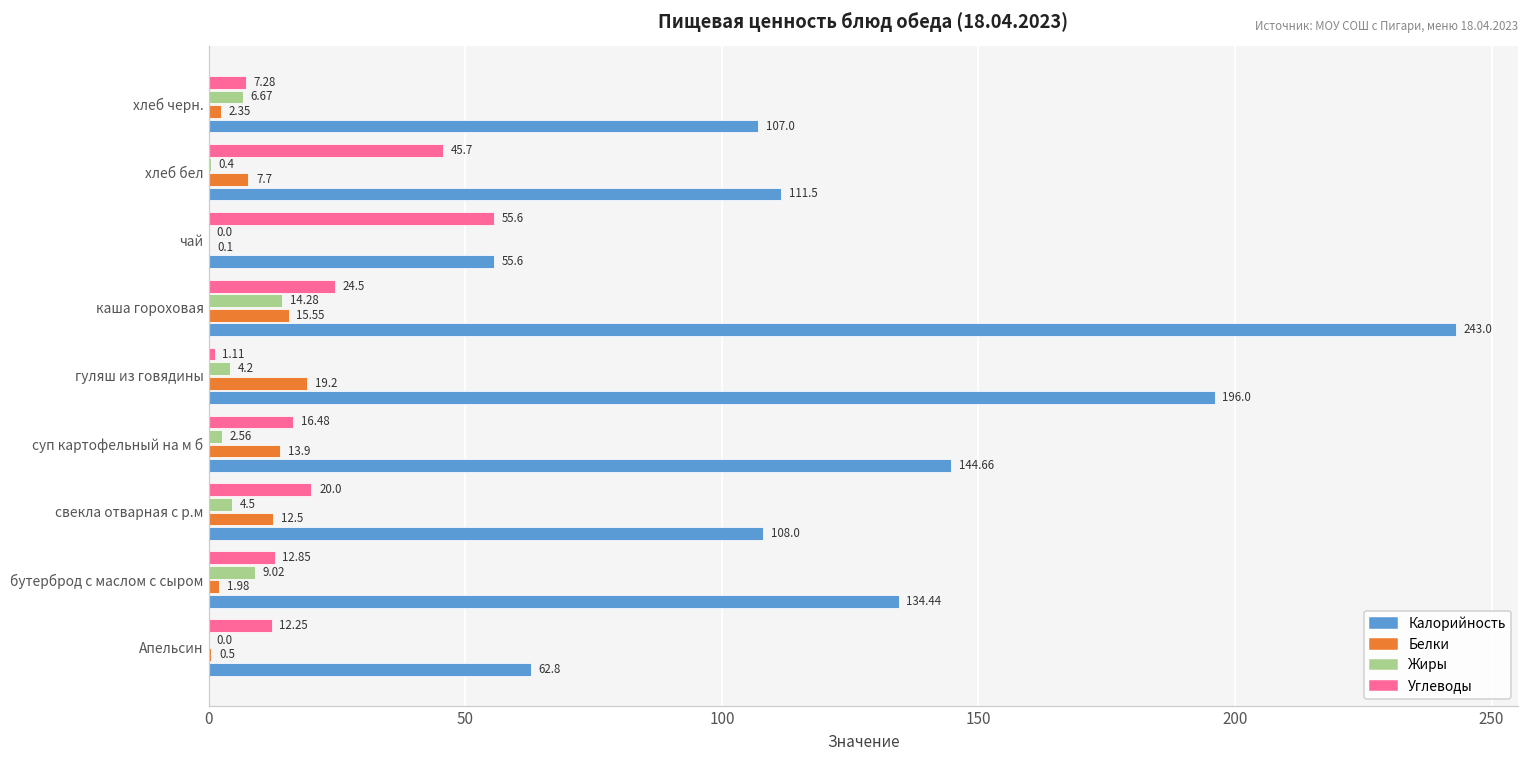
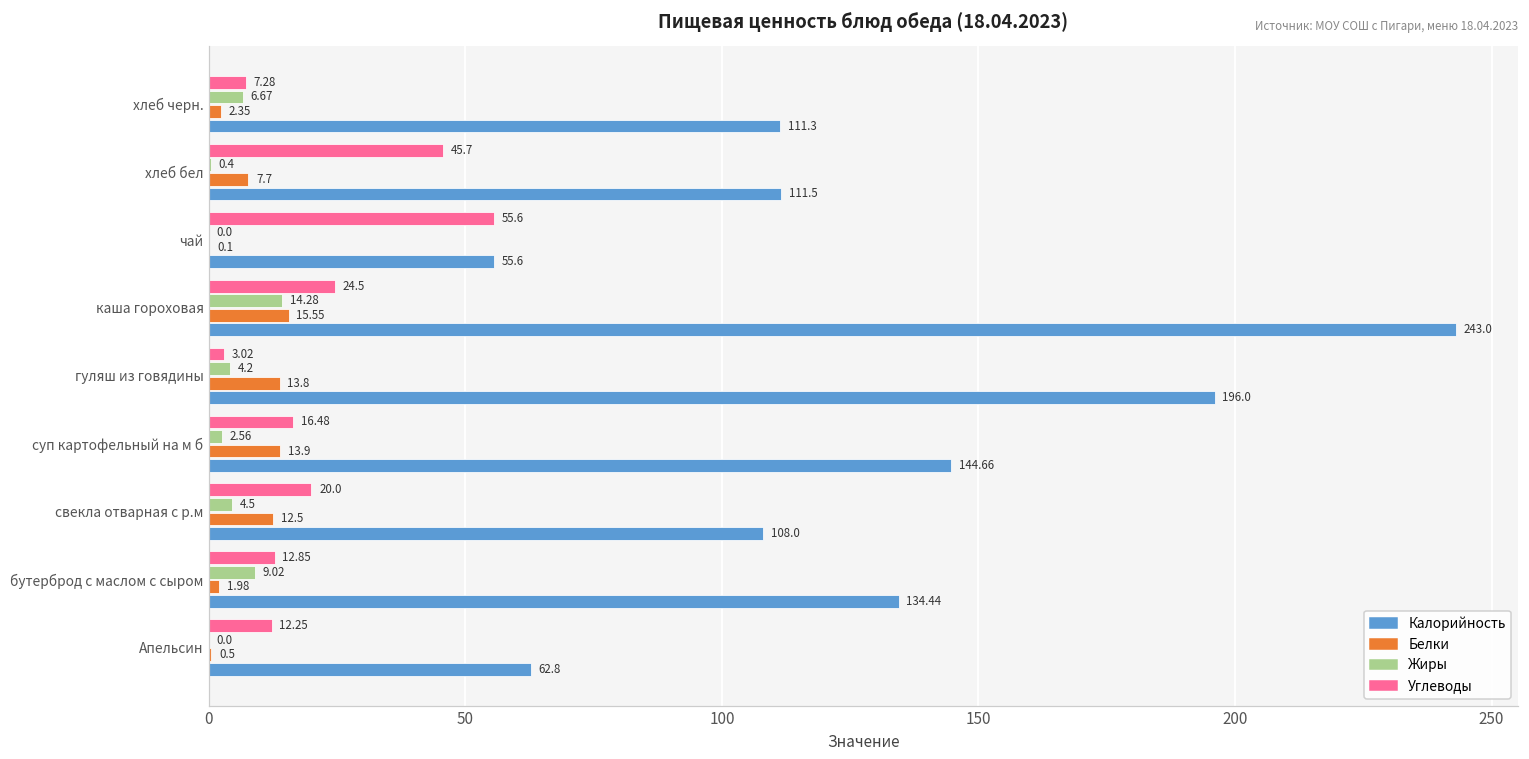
Калорийность, хлеб черн.: 107.0 -> 111.3
Углеводы, гуляш из говядины: 1.11 -> 3.02
Белки, гуляш из говядины: 19.2 -> 13.8
